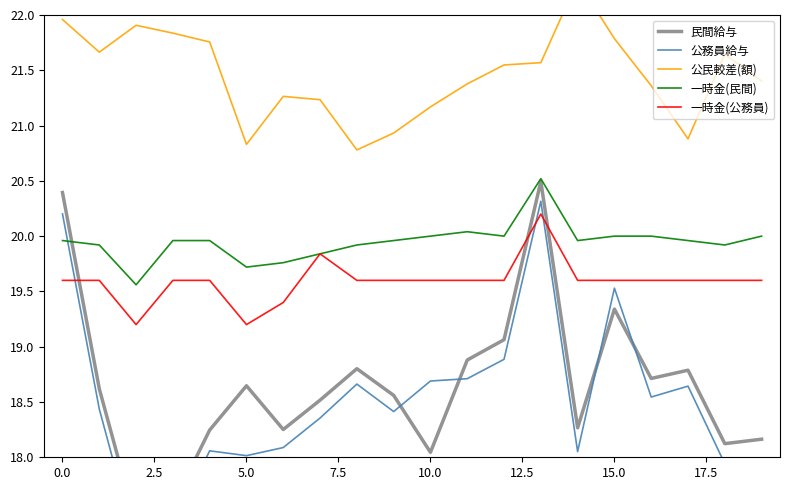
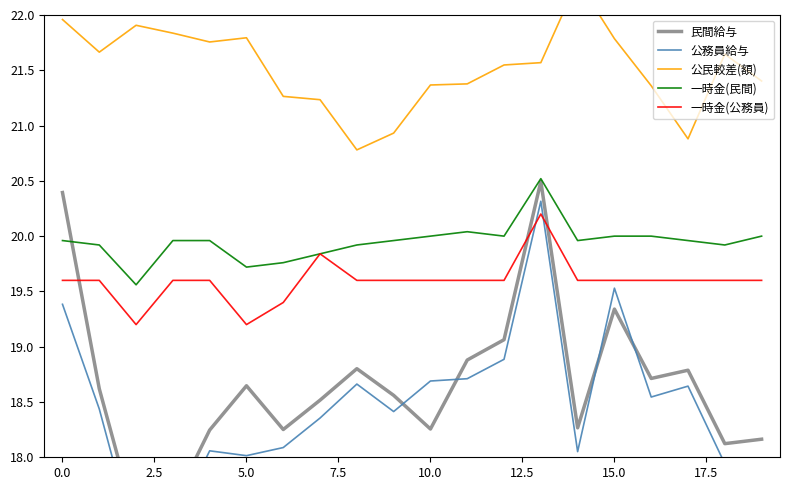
公務員給与, 0.0: 20.20 -> 19.38
公民較差(額), 5.0: 20.83 -> 21.79
民間給与, 10.0: 18.04 -> 18.26
公民較差(額), 10.0: 21.17 -> 21.37
